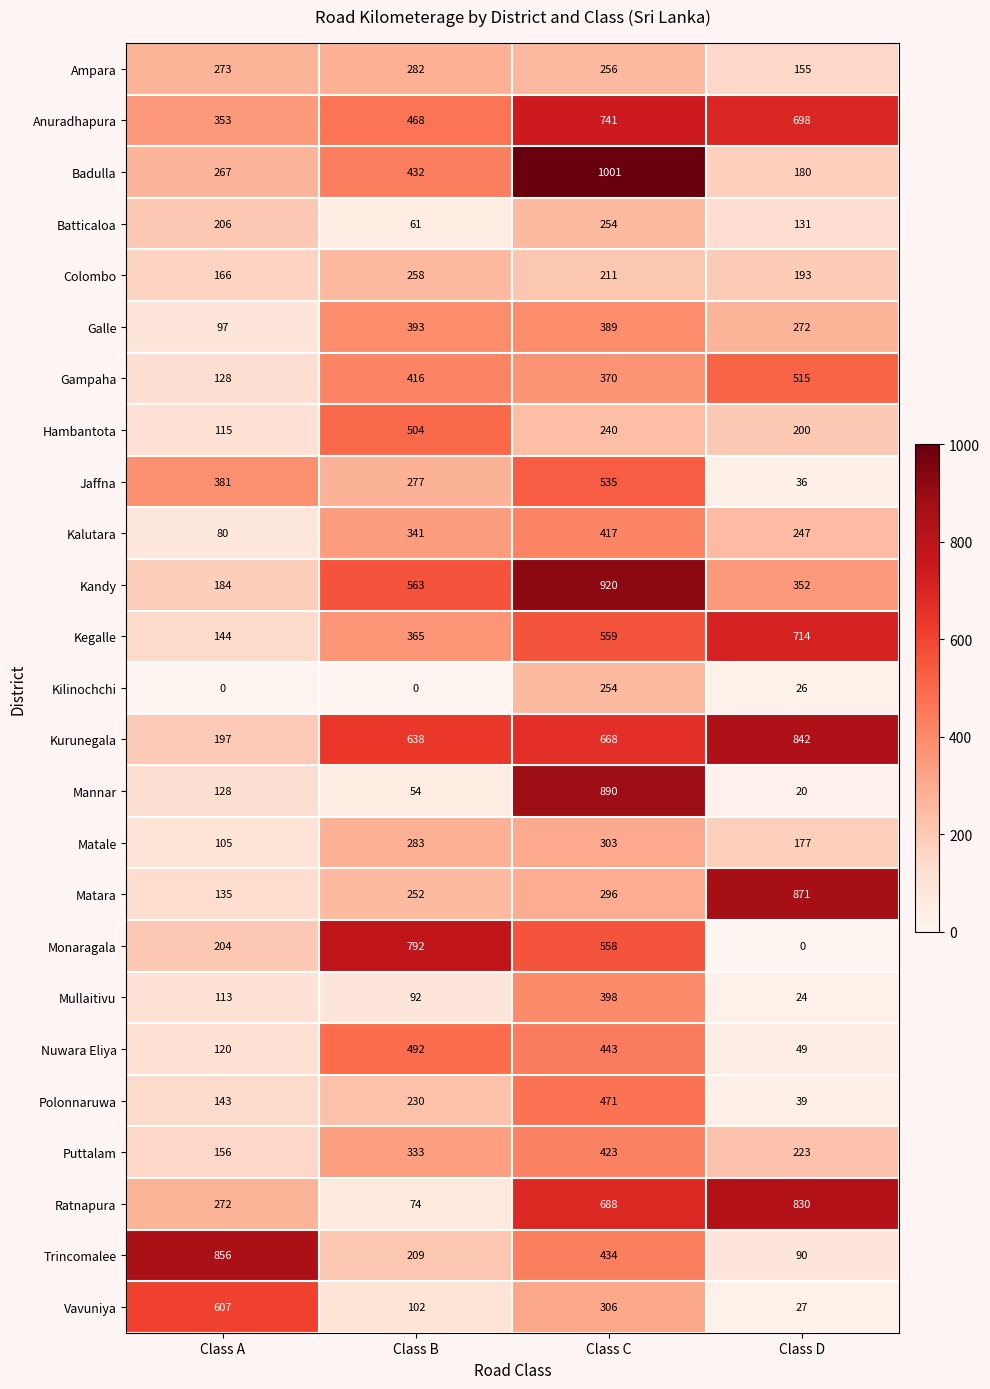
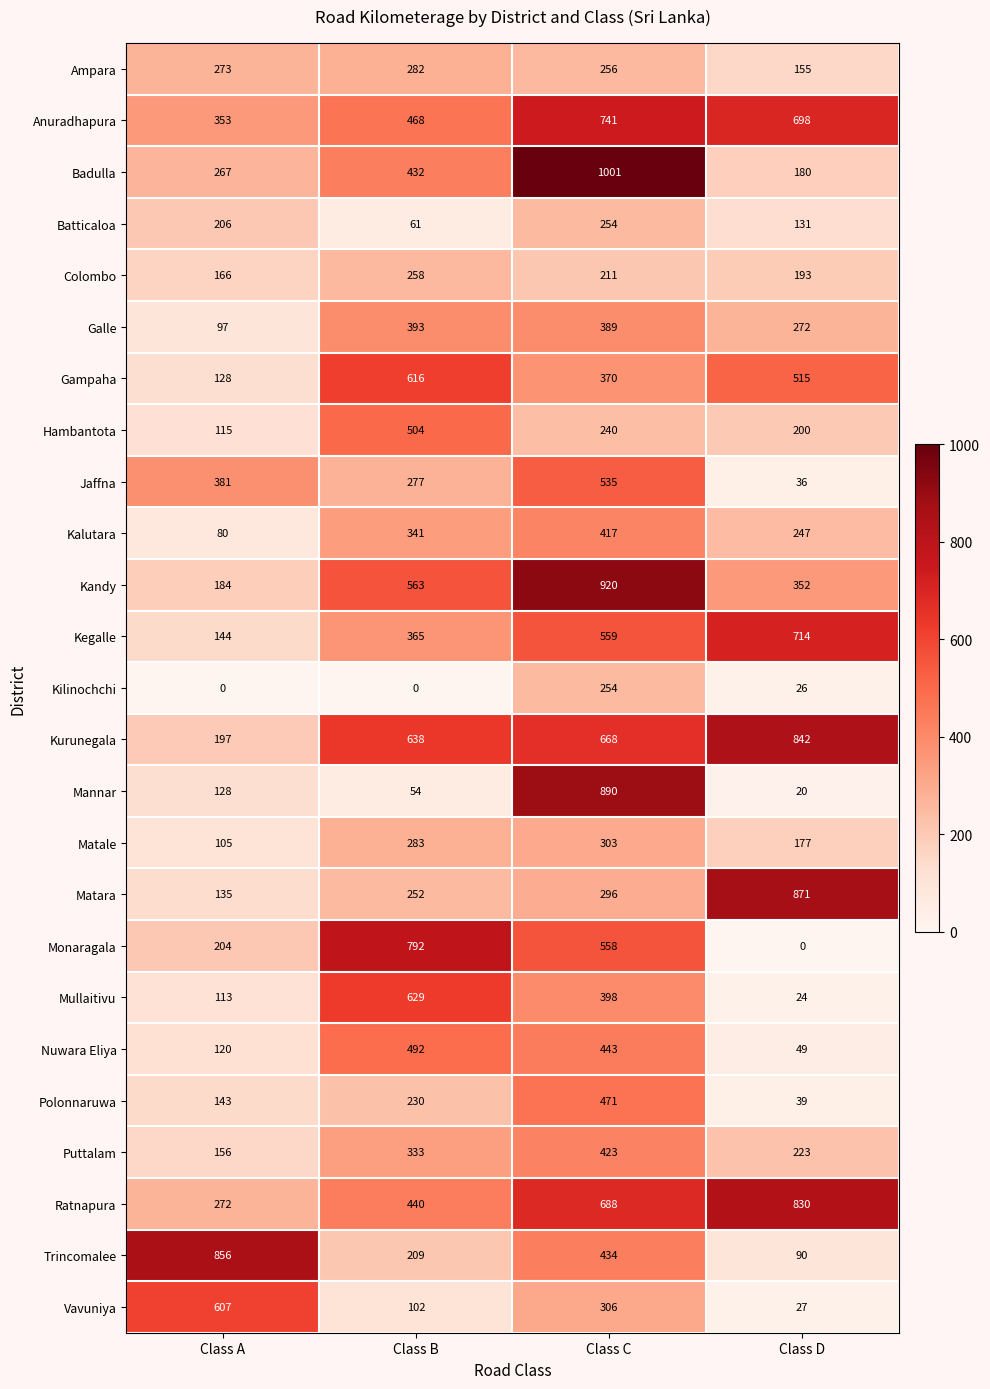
Gampaha, Class B: 416 -> 616
Mullaitivu, Class B: 92 -> 629
Ratnapura, Class B: 74 -> 440
